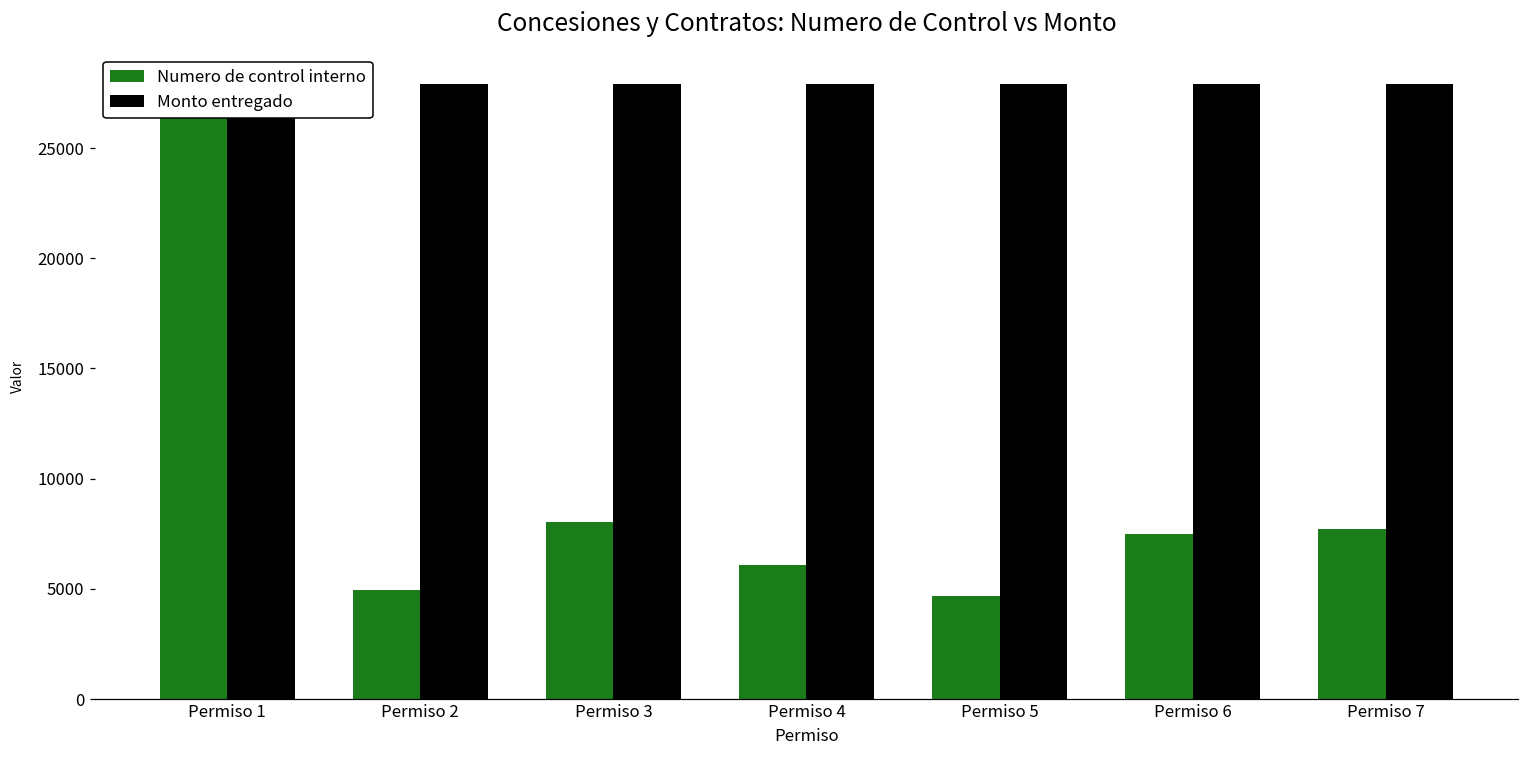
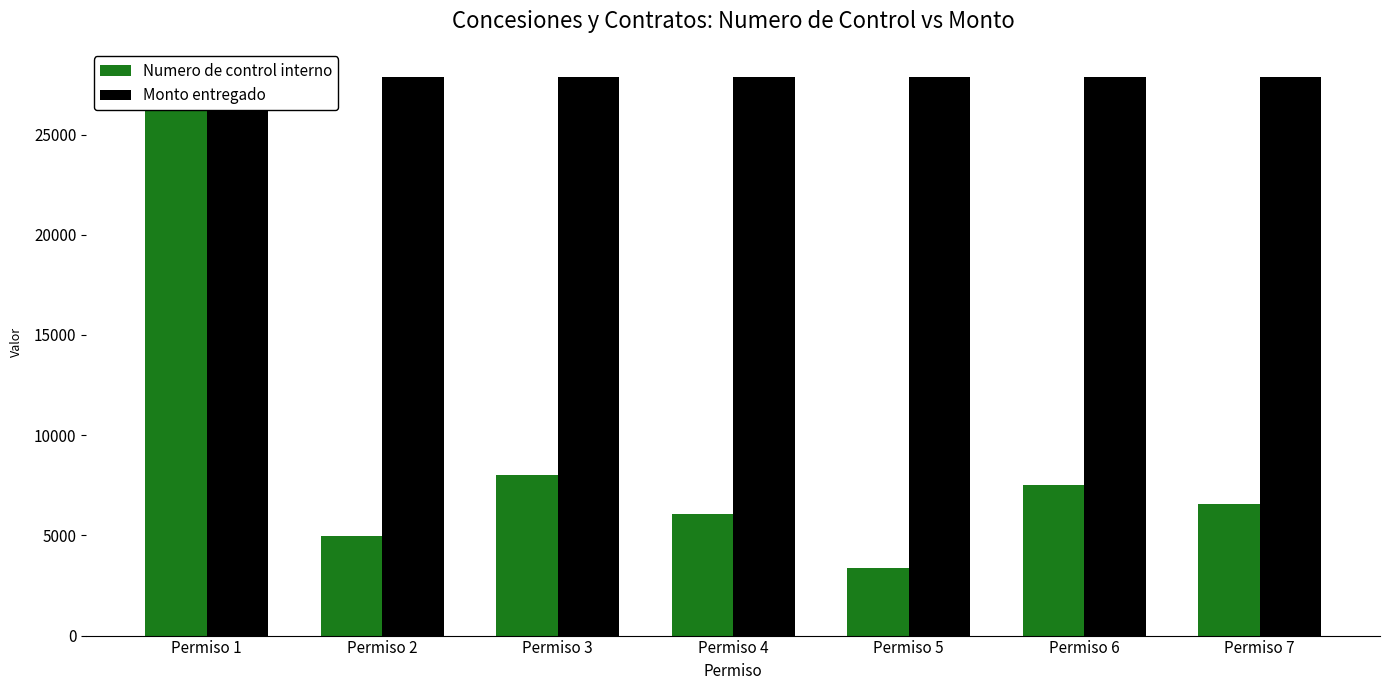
Numero de control interno, Permiso 5: 4700 -> 3400
Numero de control interno, Permiso 7: 7700 -> 6600
